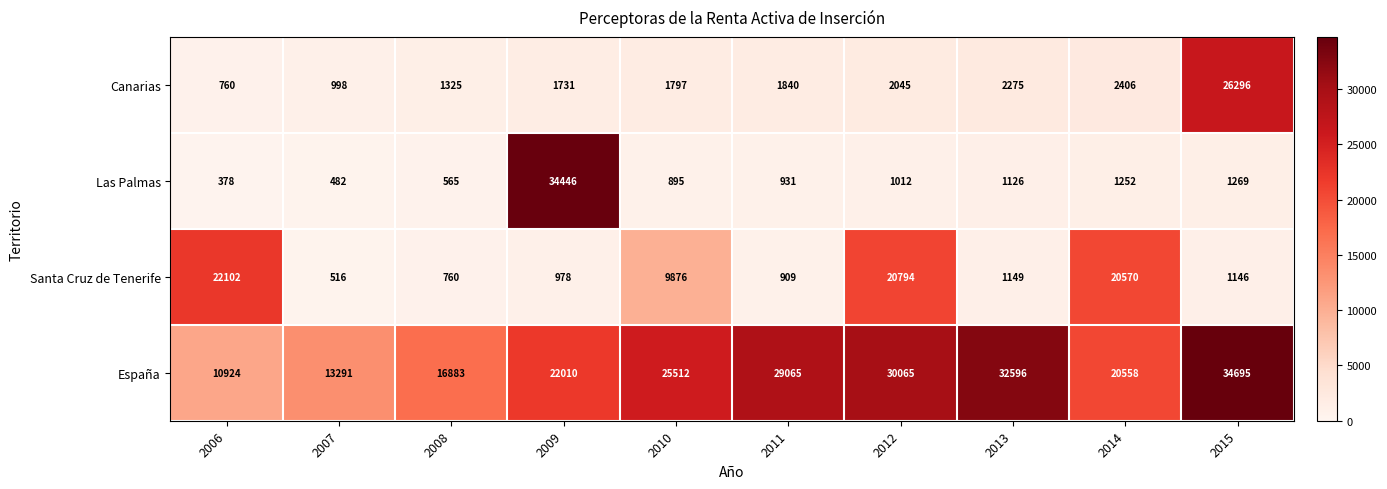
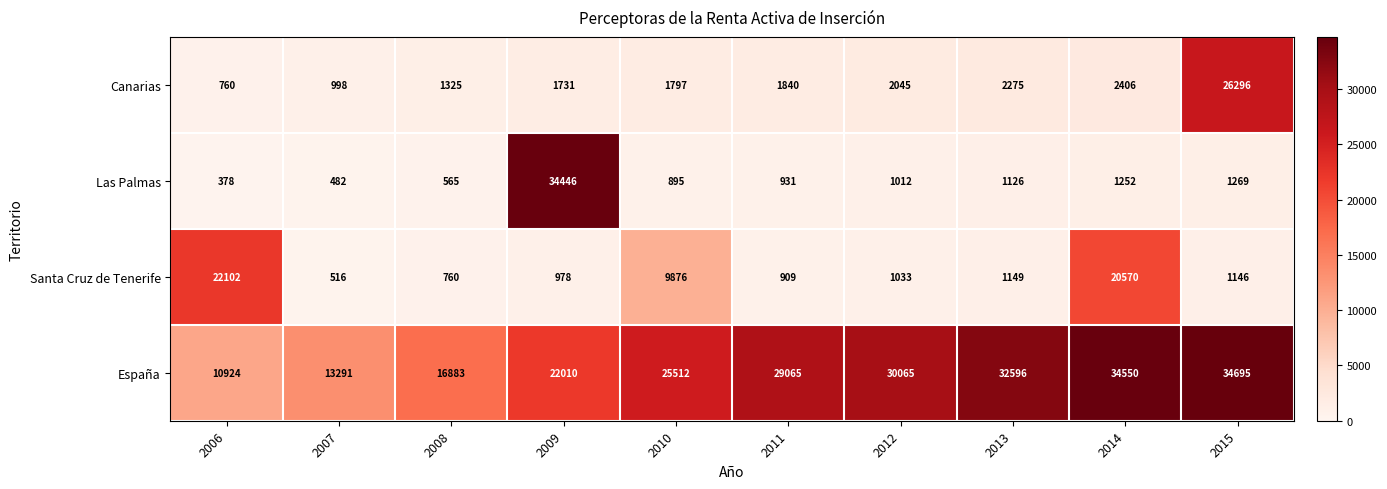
Santa Cruz de Tenerife, 2012: 20794 -> 1033
España, 2014: 20558 -> 34550
